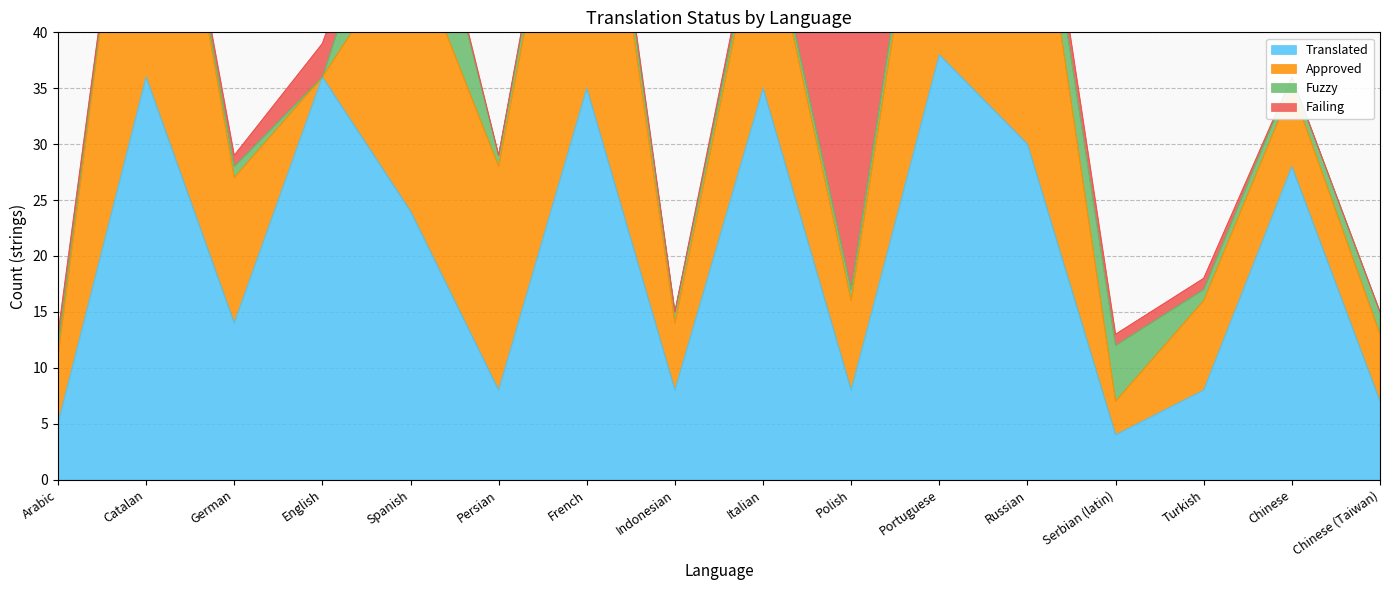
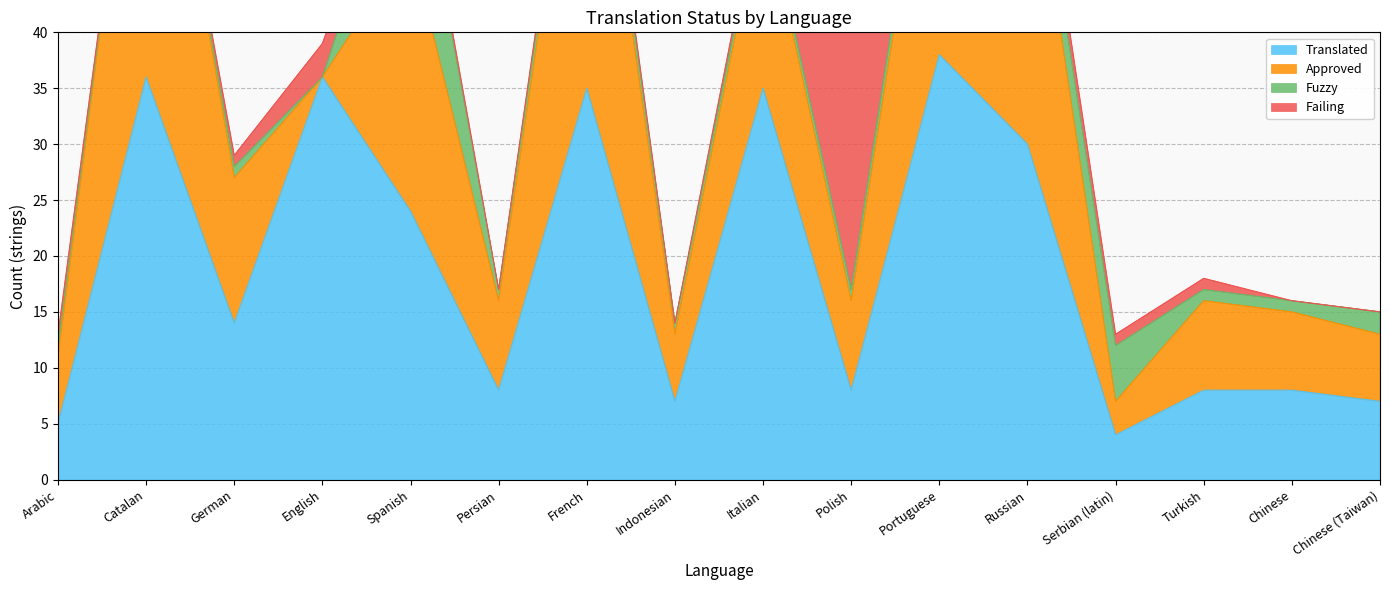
Approved, Persian: 20 -> 8
Translated, Indonesian: 8 -> 7
Translated, Chinese: 28 -> 8
